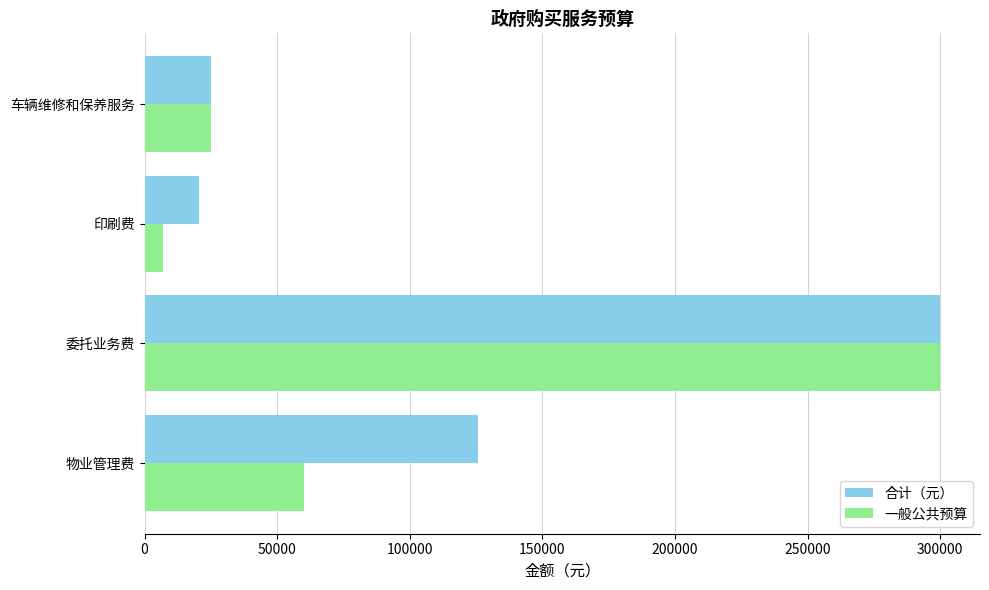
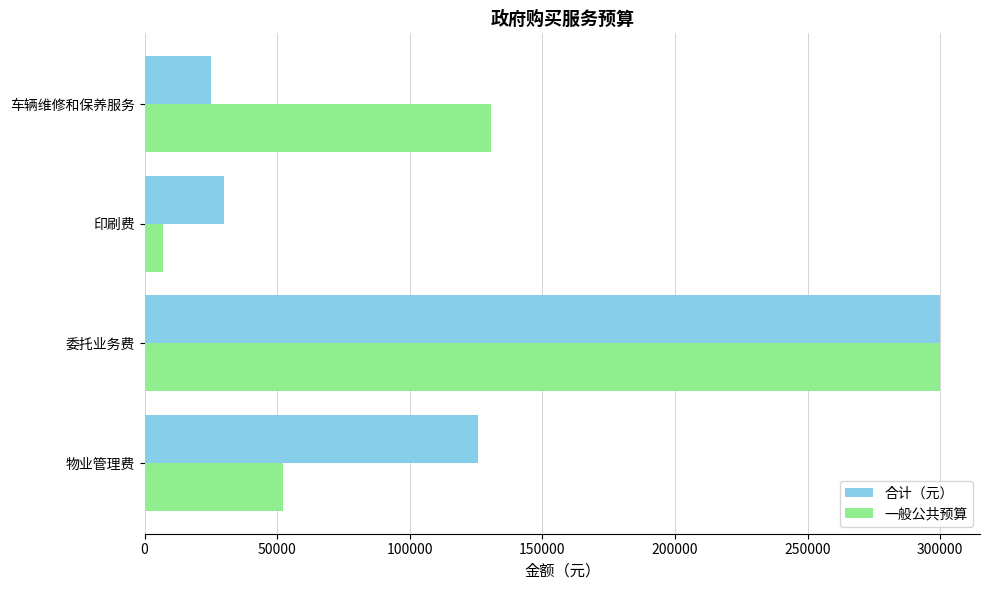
一般公共预算, 车辆维修和保养服务: 25000 -> 130000
合计（元）, 印刷费: 21000 -> 30000
一般公共预算, 物业管理费: 60000 -> 52000
